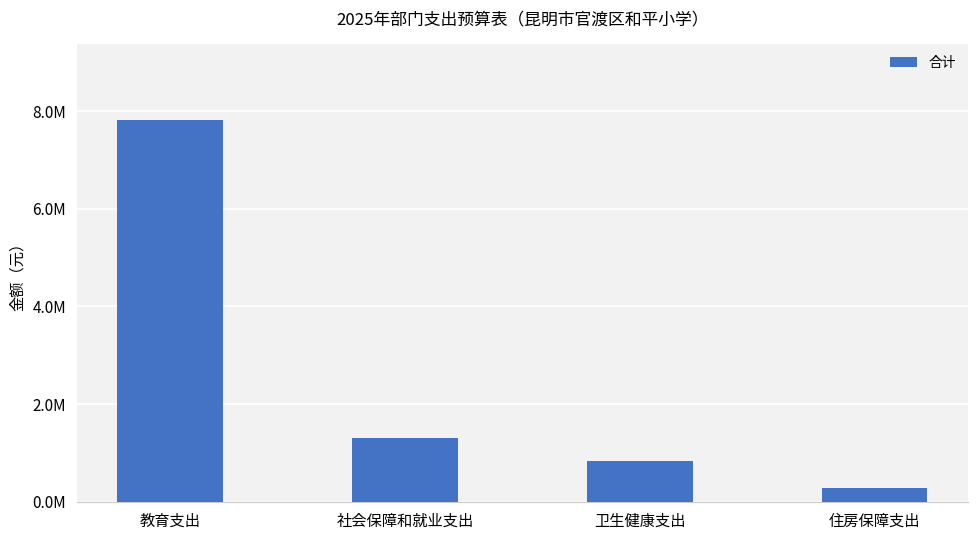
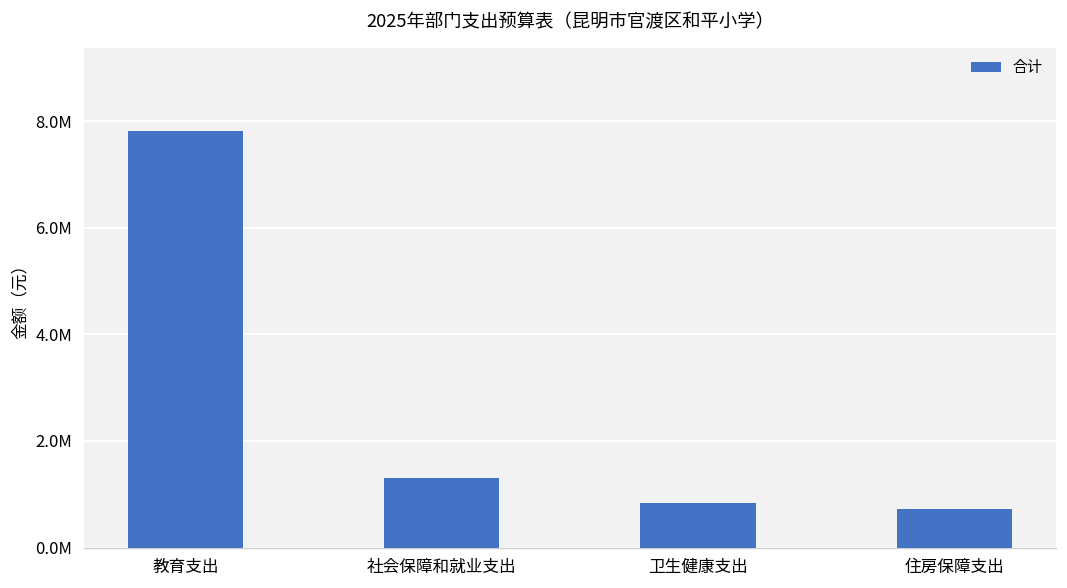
住房保障支出: 300000 -> 700000
